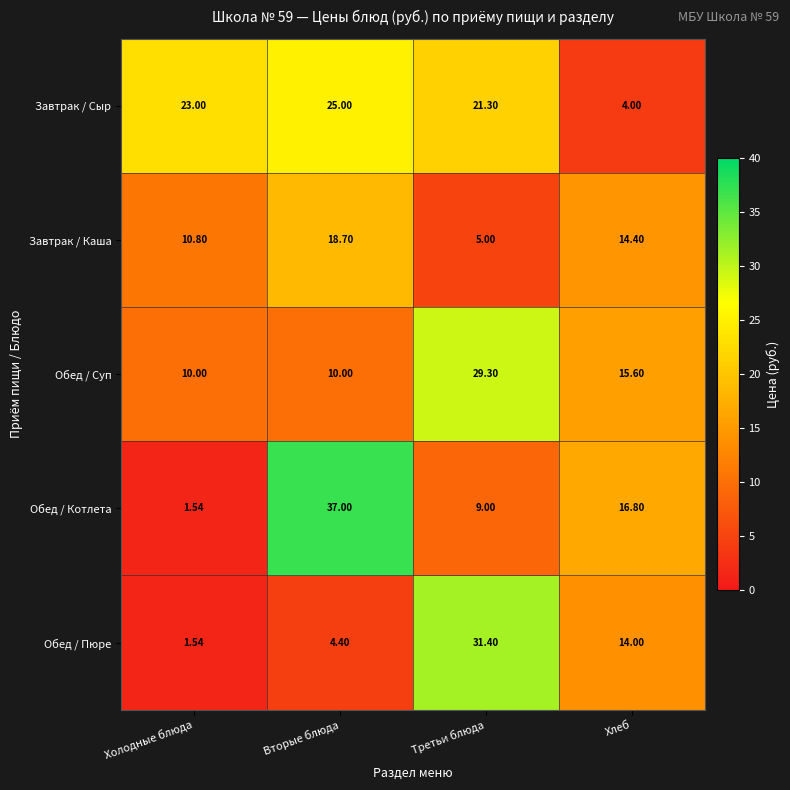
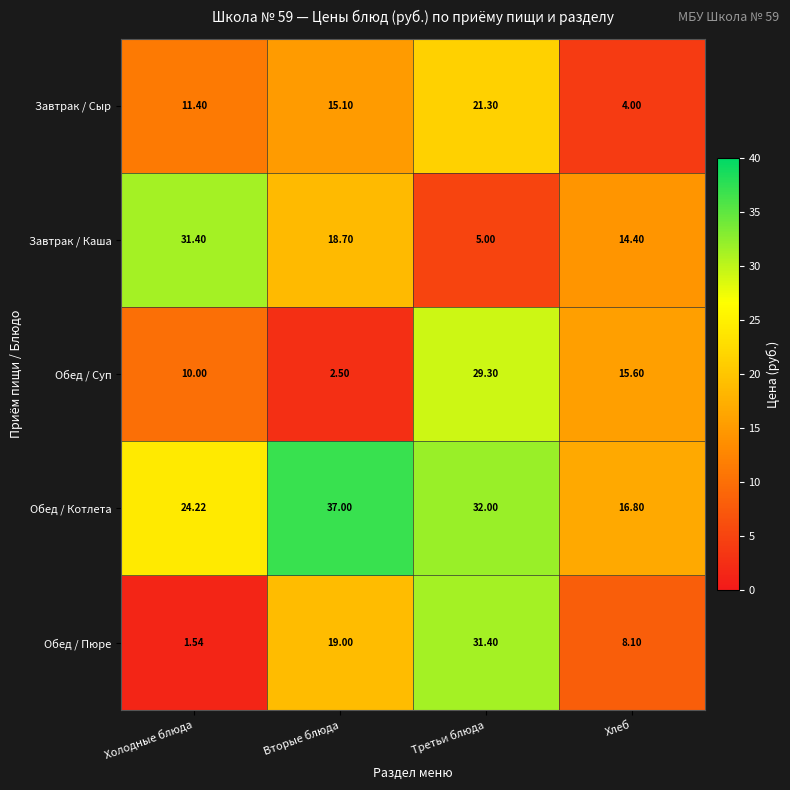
Завтрак / Сыр, Холодные блюда: 23.00 -> 11.40
Завтрак / Сыр, Вторые блюда: 25.00 -> 15.10
Завтрак / Каша, Холодные блюда: 10.80 -> 31.40
Обед / Суп, Вторые блюда: 10.00 -> 2.50
Обед / Котлета, Холодные блюда: 1.54 -> 24.22
Обед / Котлета, Третьи блюда: 9.00 -> 32.00
Обед / Пюре, Вторые блюда: 4.40 -> 19.00
Обед / Пюре, Хлеб: 14.00 -> 8.10
